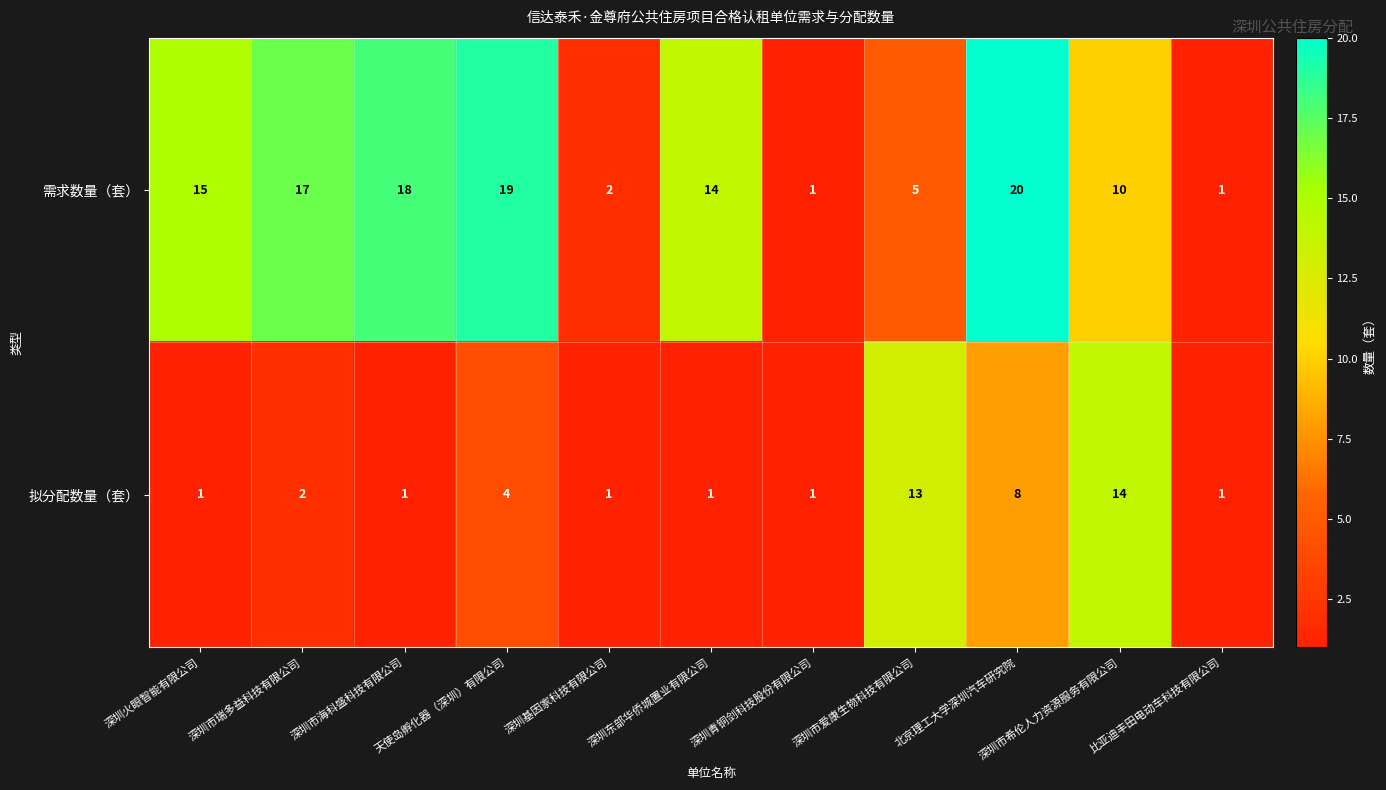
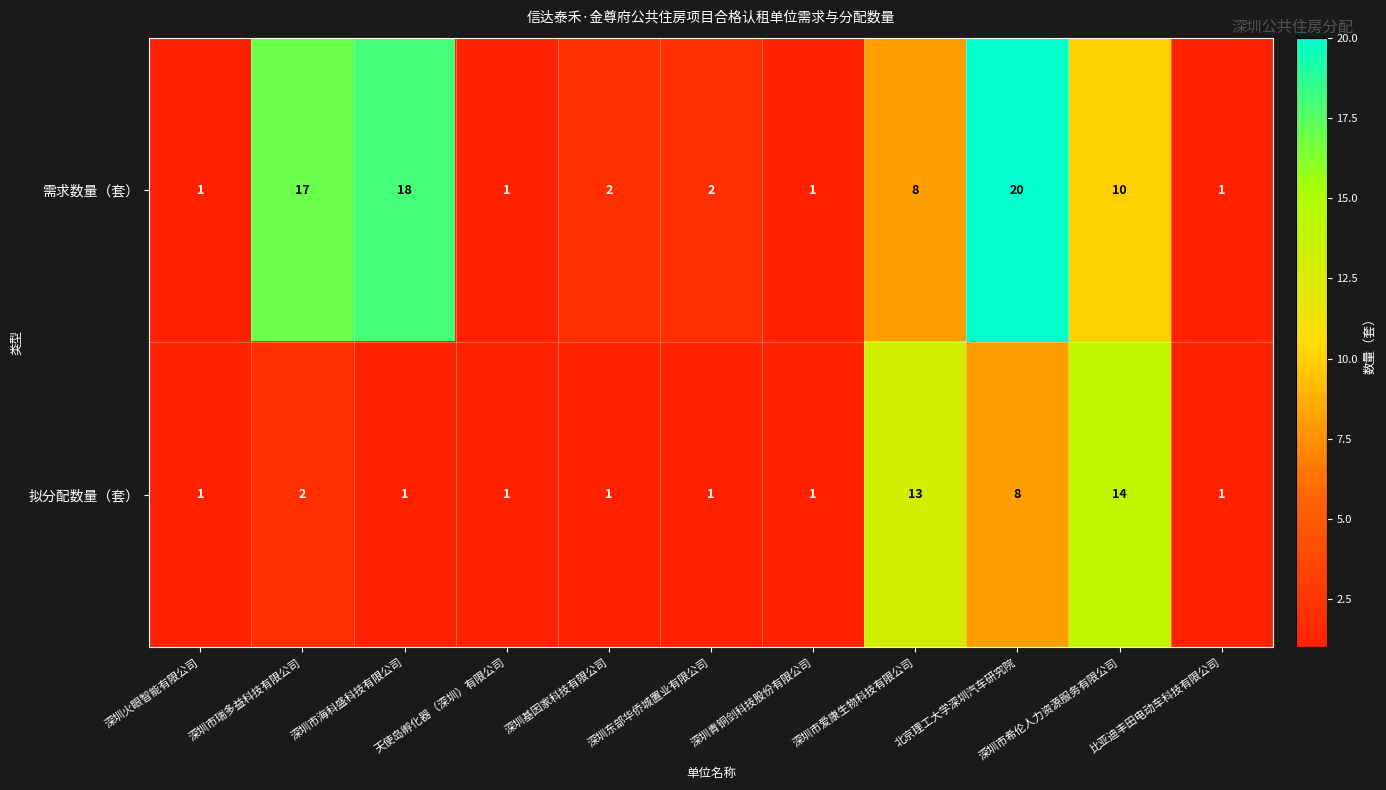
需求数量（套）, 深圳火眼智能有限公司: 15 -> 1
需求数量（套）, 天使岛孵化器（深圳）有限公司: 19 -> 1
需求数量（套）, 深圳东部华侨城置业有限公司: 14 -> 2
需求数量（套）, 深圳市爱康生物科技有限公司: 5 -> 8
拟分配数量（套）, 天使岛孵化器（深圳）有限公司: 4 -> 1
